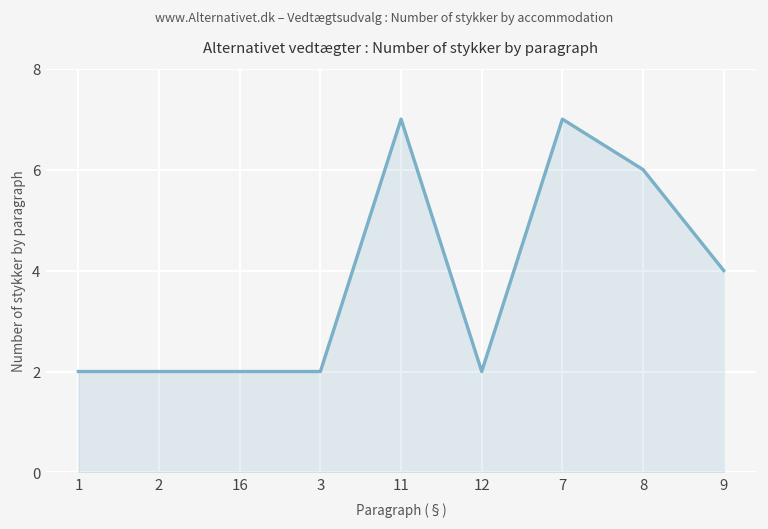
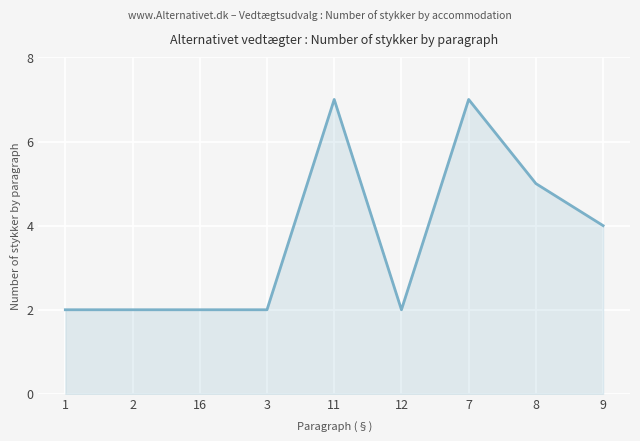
8: 6 -> 5
